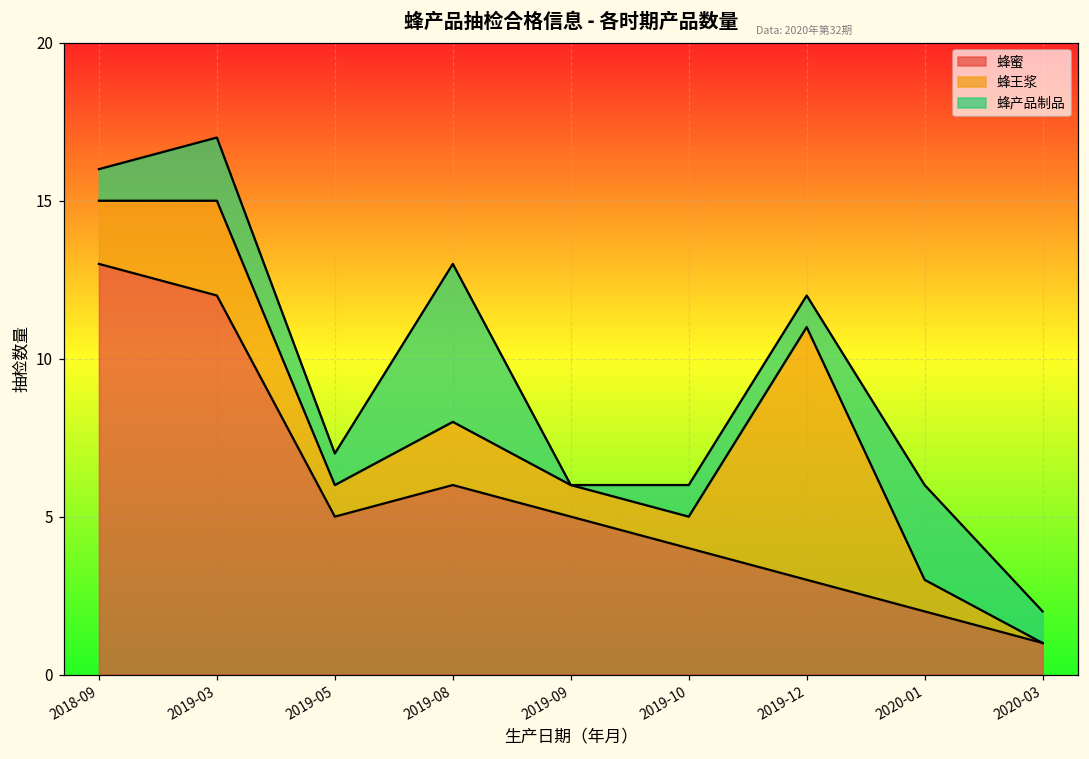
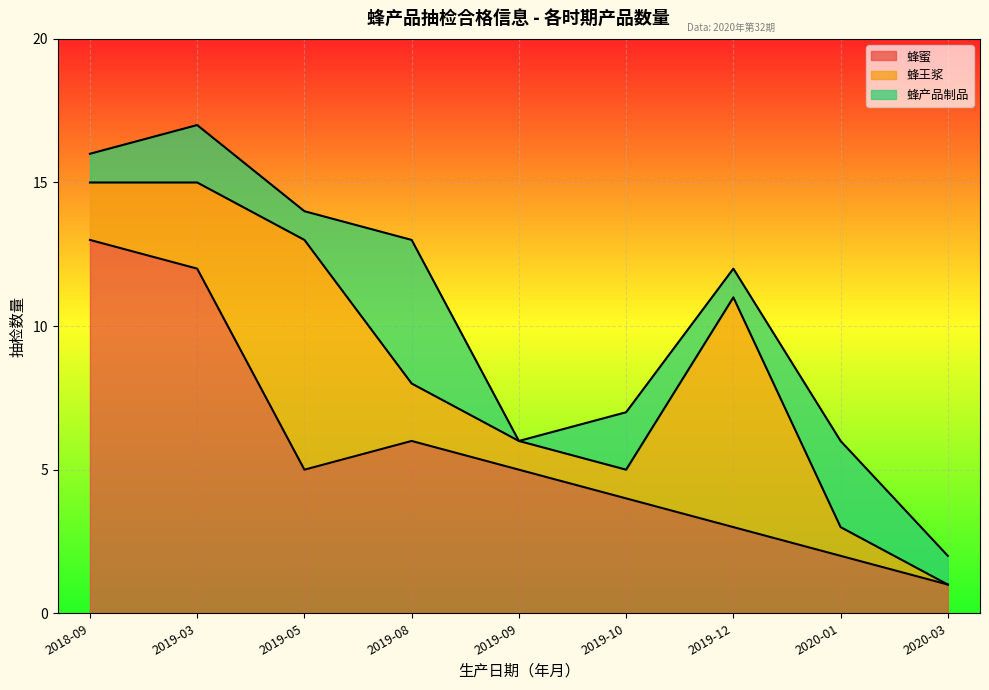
蜂王浆, 2019-05: 1 -> 8
蜂产品制品, 2019-10: 1 -> 2
